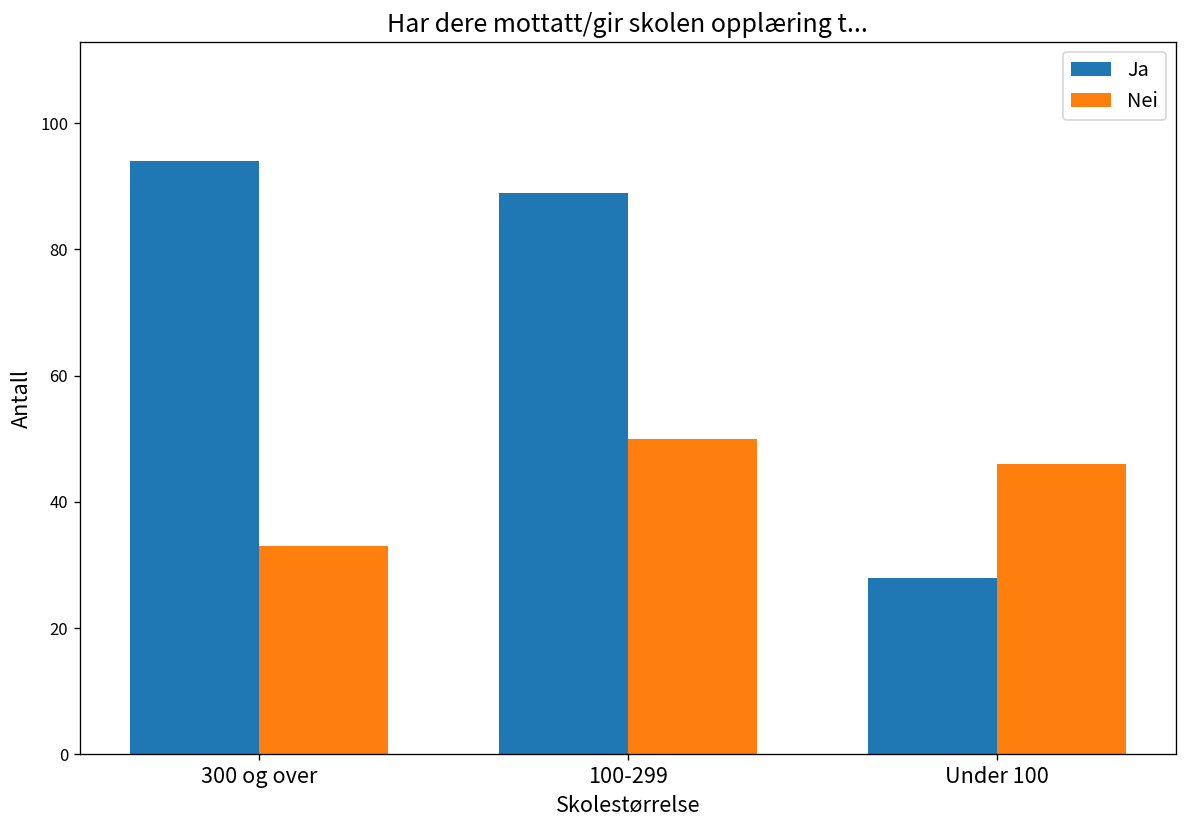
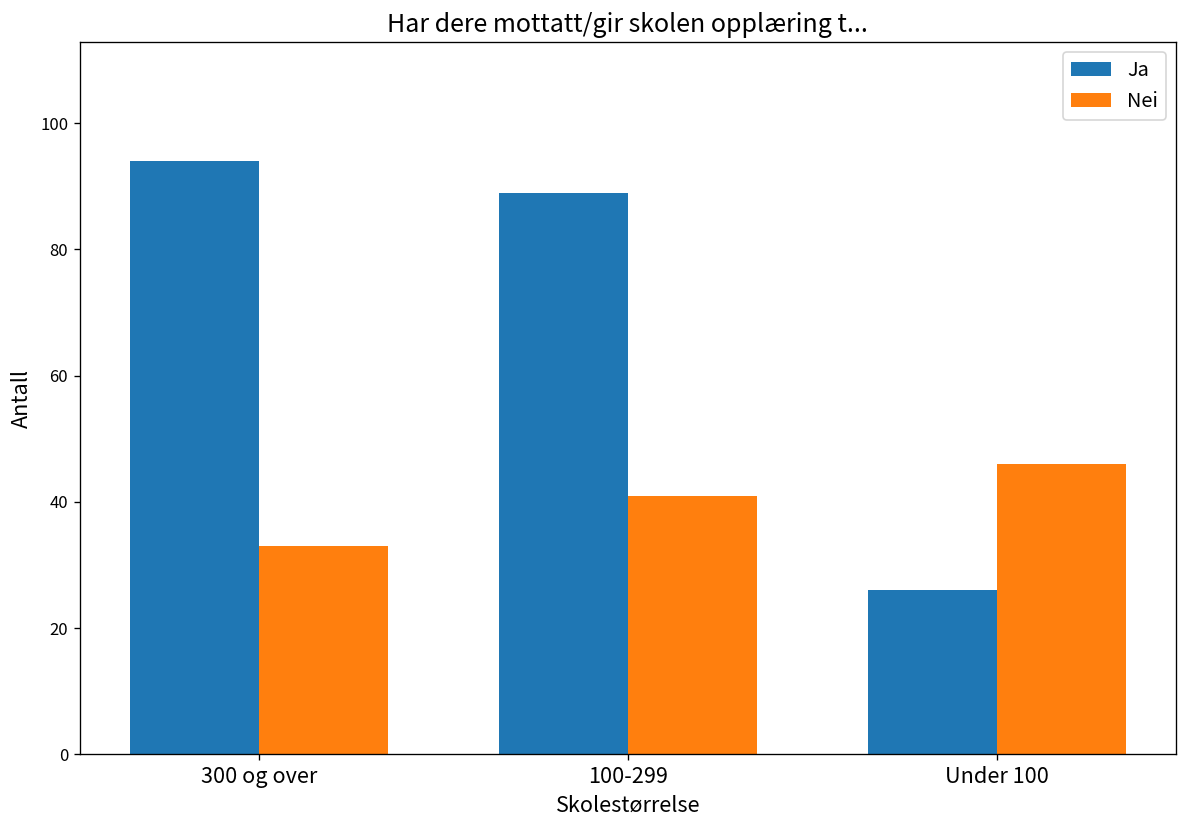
Nei, 100-299: 50 -> 41
Ja, Under 100: 28 -> 26
